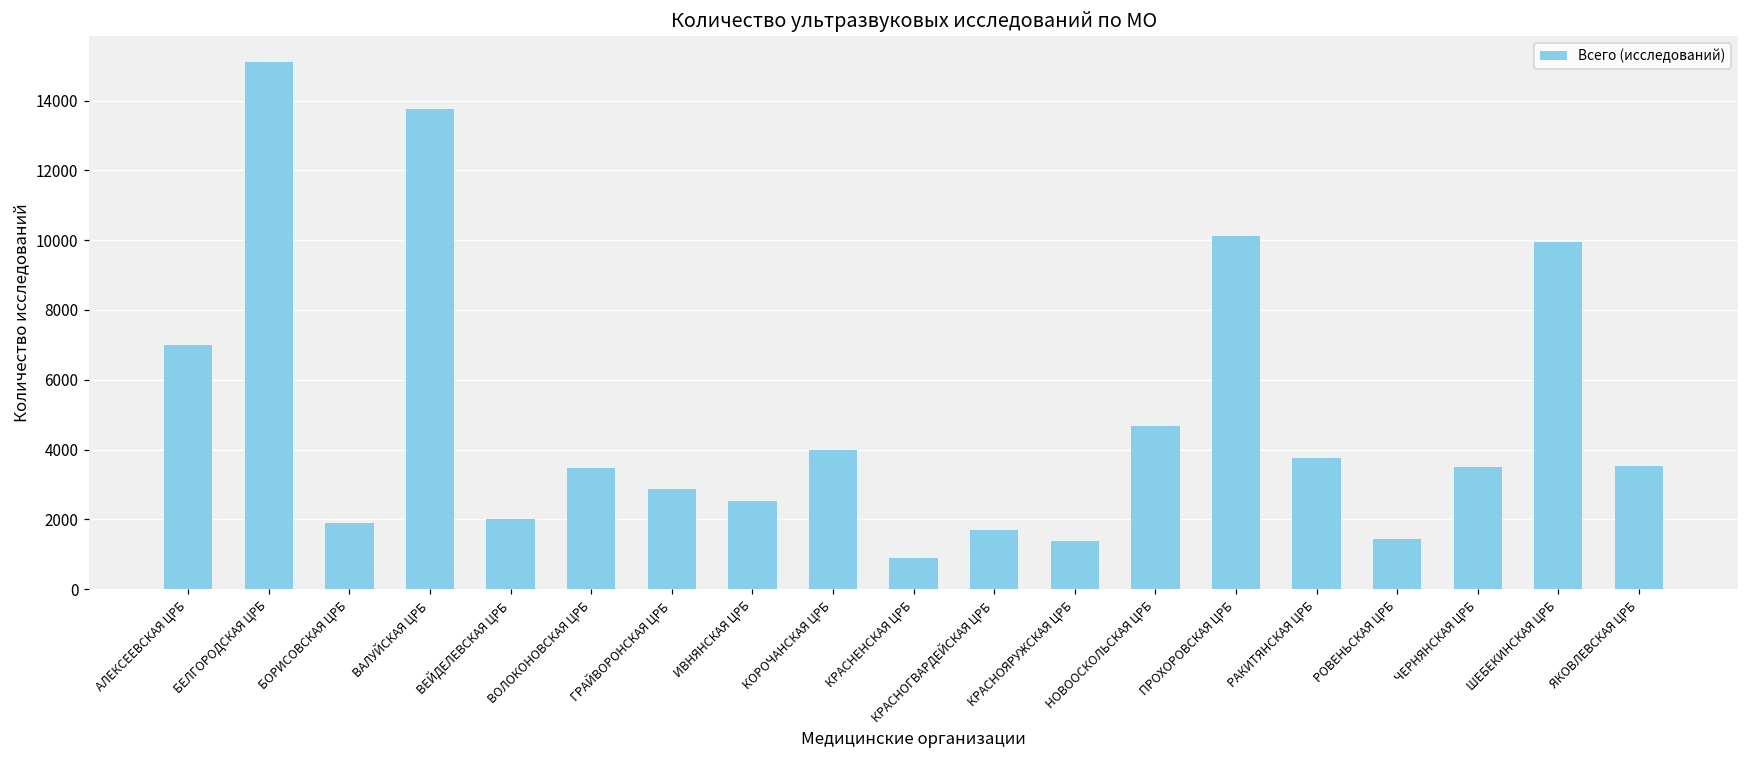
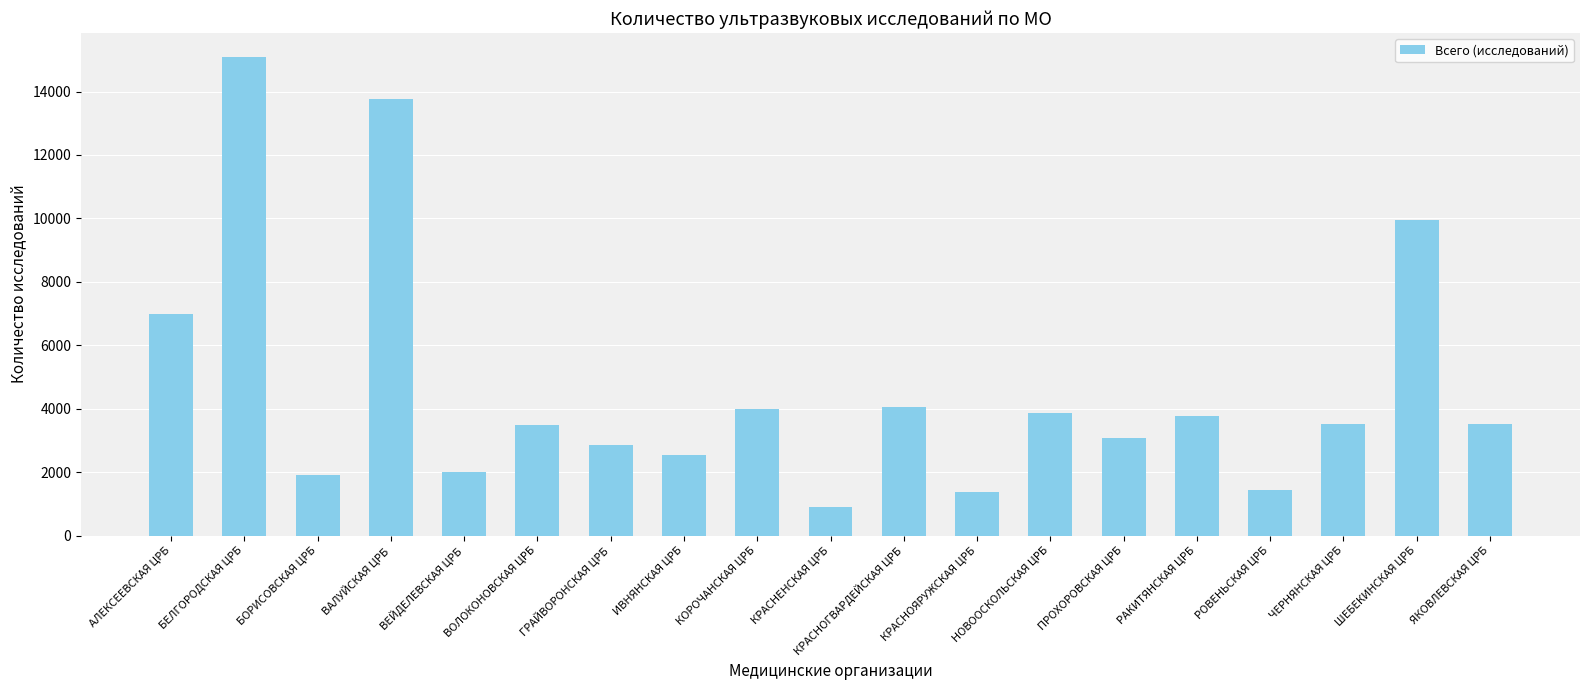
КРАСНОГВАРДЕЙСКАЯ ЦРБ: 1700 -> 4100
НОВООСКОЛЬСКАЯ ЦРБ: 4700 -> 3900
ПРОХОРОВСКАЯ ЦРБ: 10100 -> 3100
